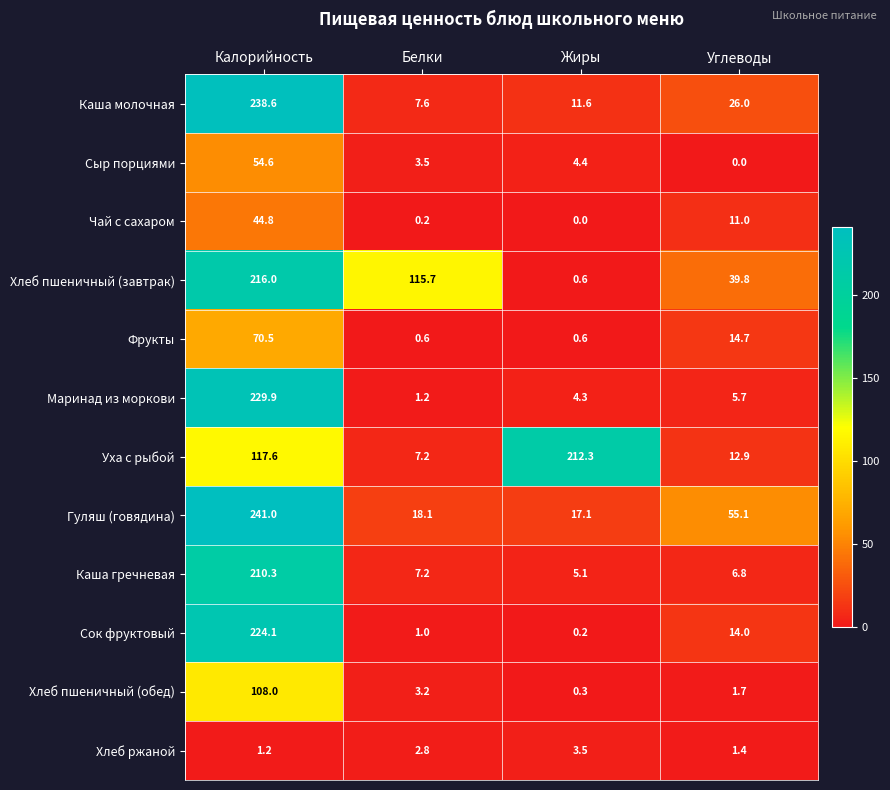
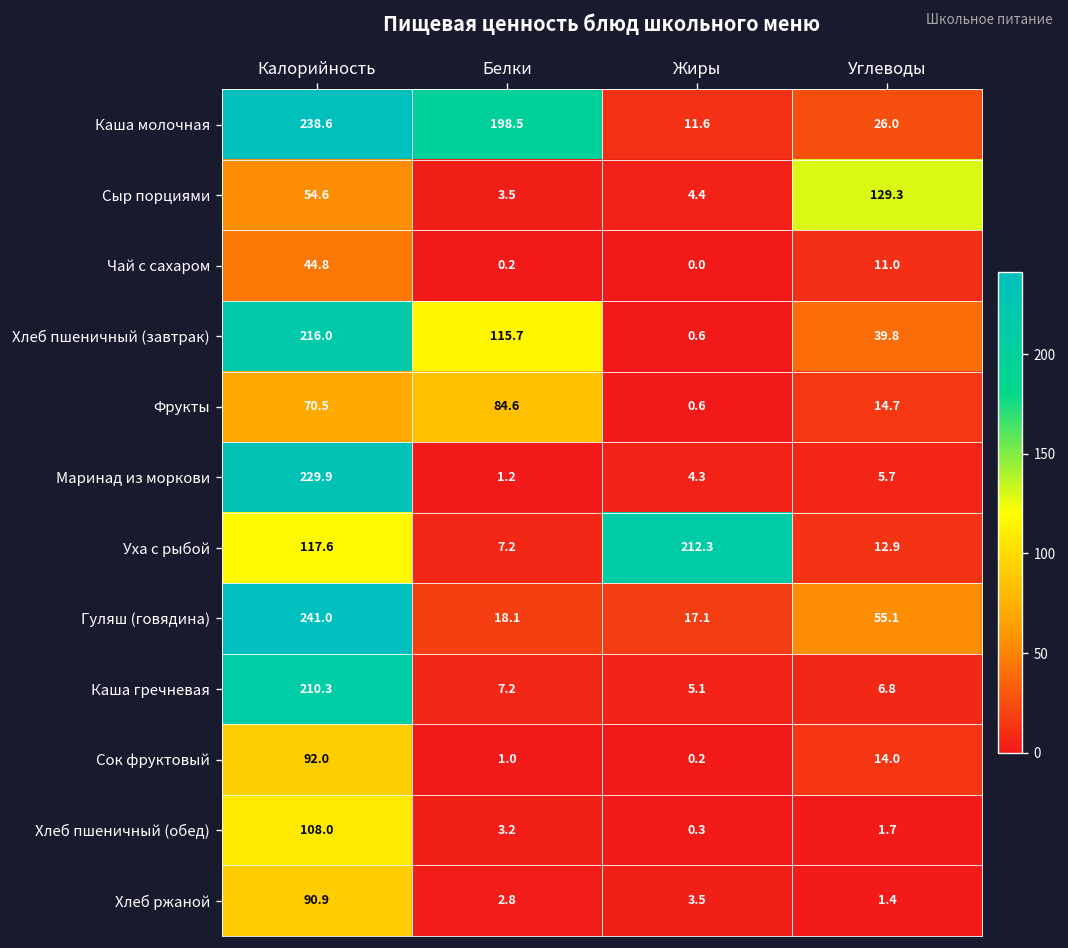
Каша молочная, Белки: 7.6 -> 198.5
Сыр порциями, Углеводы: 0.0 -> 129.3
Фрукты, Белки: 0.6 -> 84.6
Сок фруктовый, Калорийность: 224.1 -> 92.0
Хлеб ржаной, Калорийность: 1.2 -> 90.9
